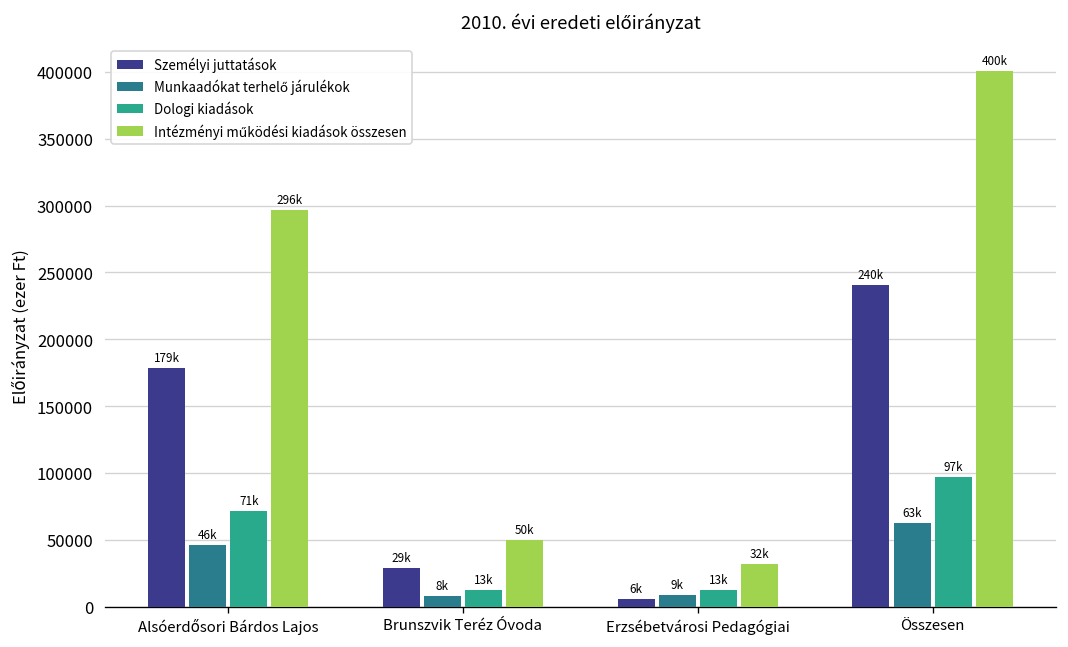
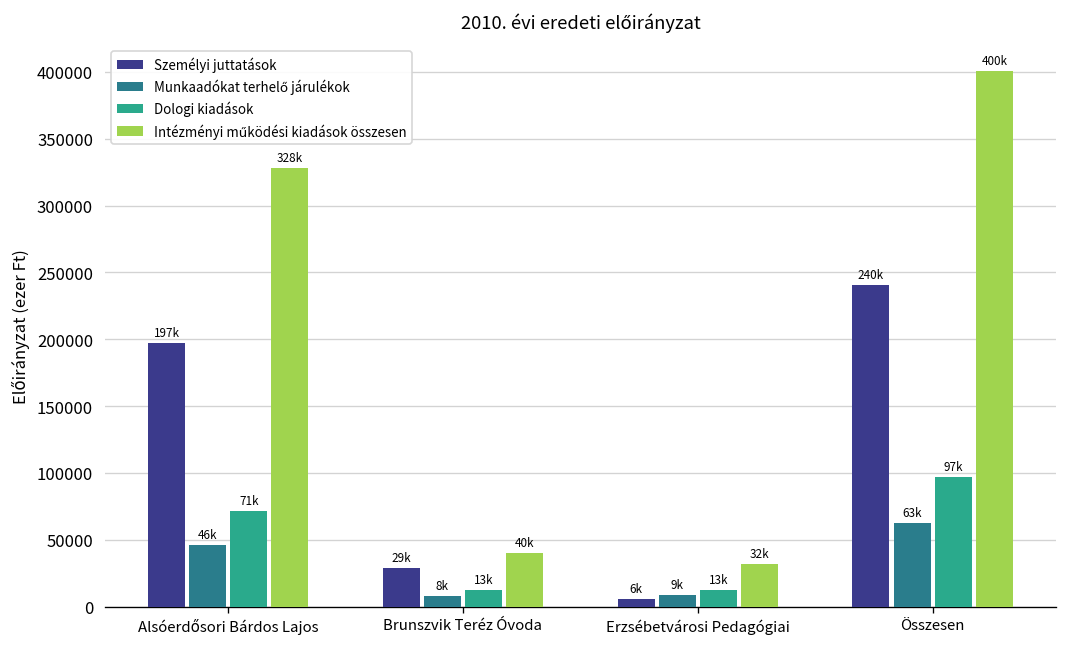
Személyi juttatások, Alsóerdősori Bárdos Lajos: 179k -> 197k
Intézményi működési kiadások összesen, Alsóerdősori Bárdos Lajos: 296k -> 328k
Intézményi működési kiadások összesen, Brunszvik Teréz Óvoda: 50k -> 40k
